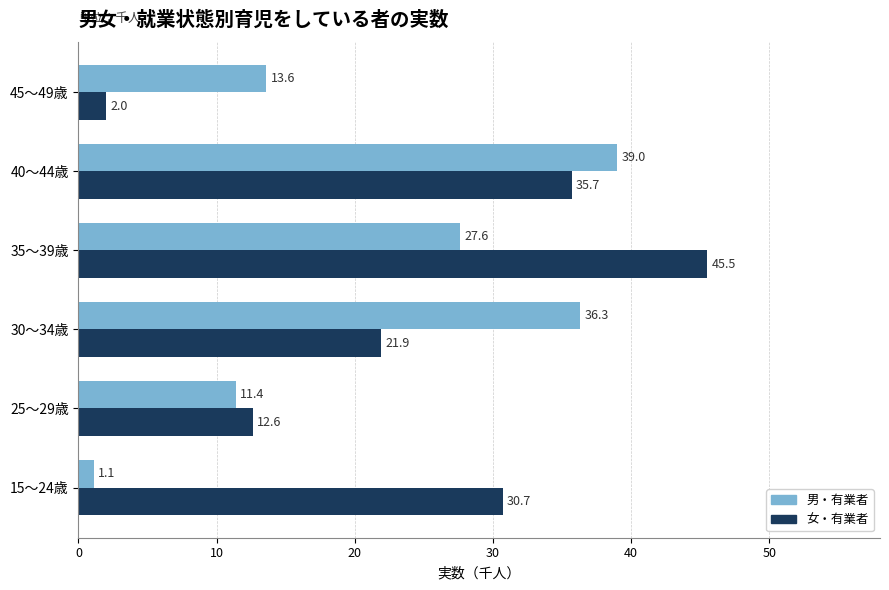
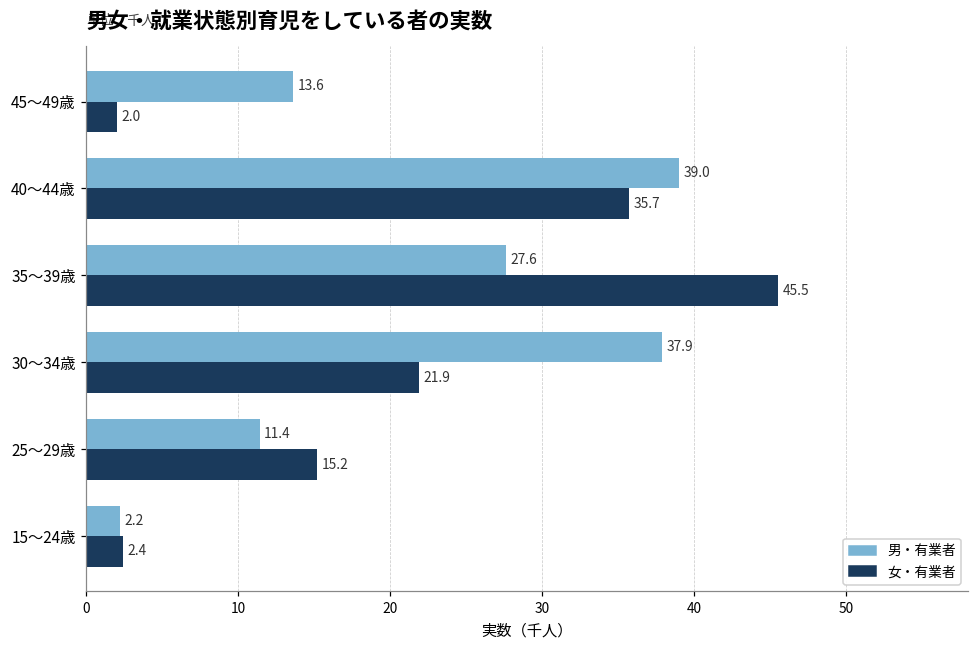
男・有業者, 30～34歳: 36.3 -> 37.9
女・有業者, 25～29歳: 12.6 -> 15.2
男・有業者, 15～24歳: 1.1 -> 2.2
女・有業者, 15～24歳: 30.7 -> 2.4
